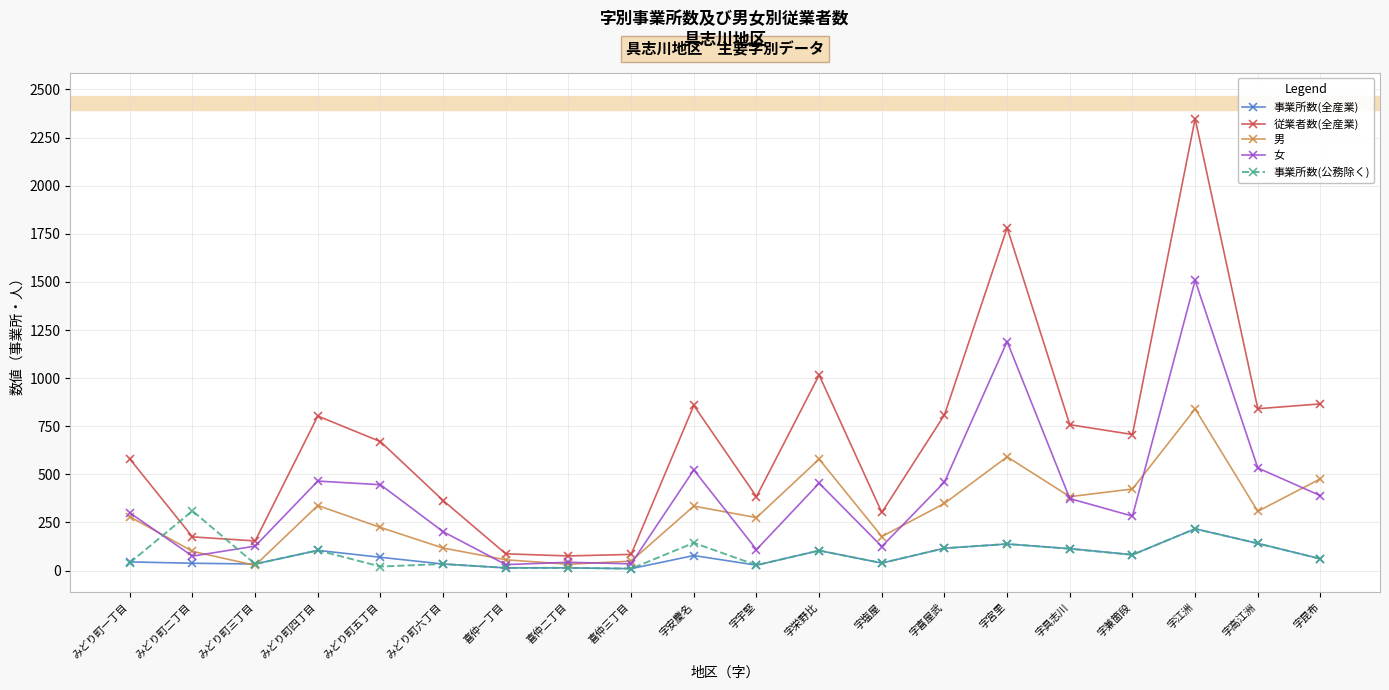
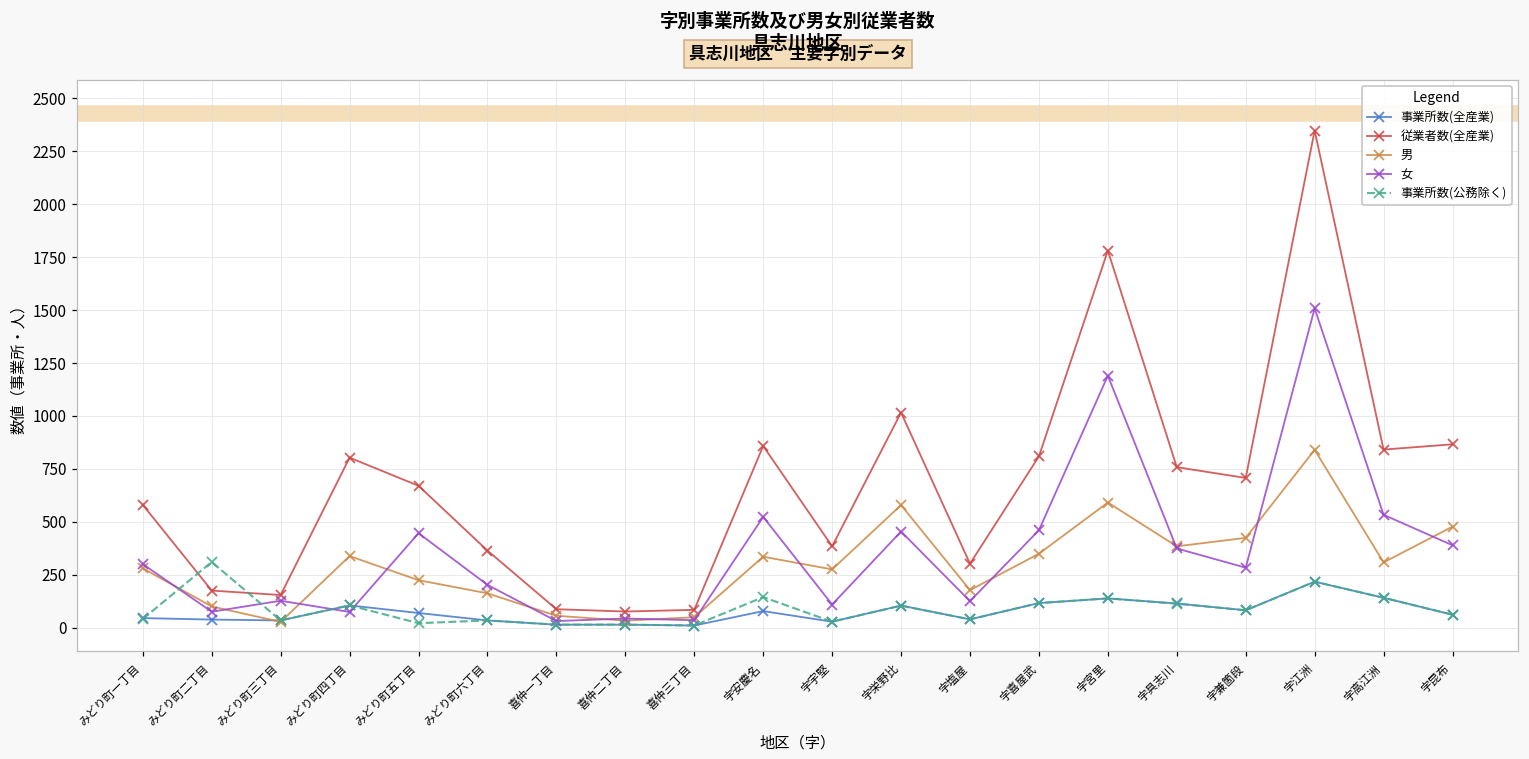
女, みどり町四丁目: 470 -> 70
男, みどり町六丁目: 120 -> 160
